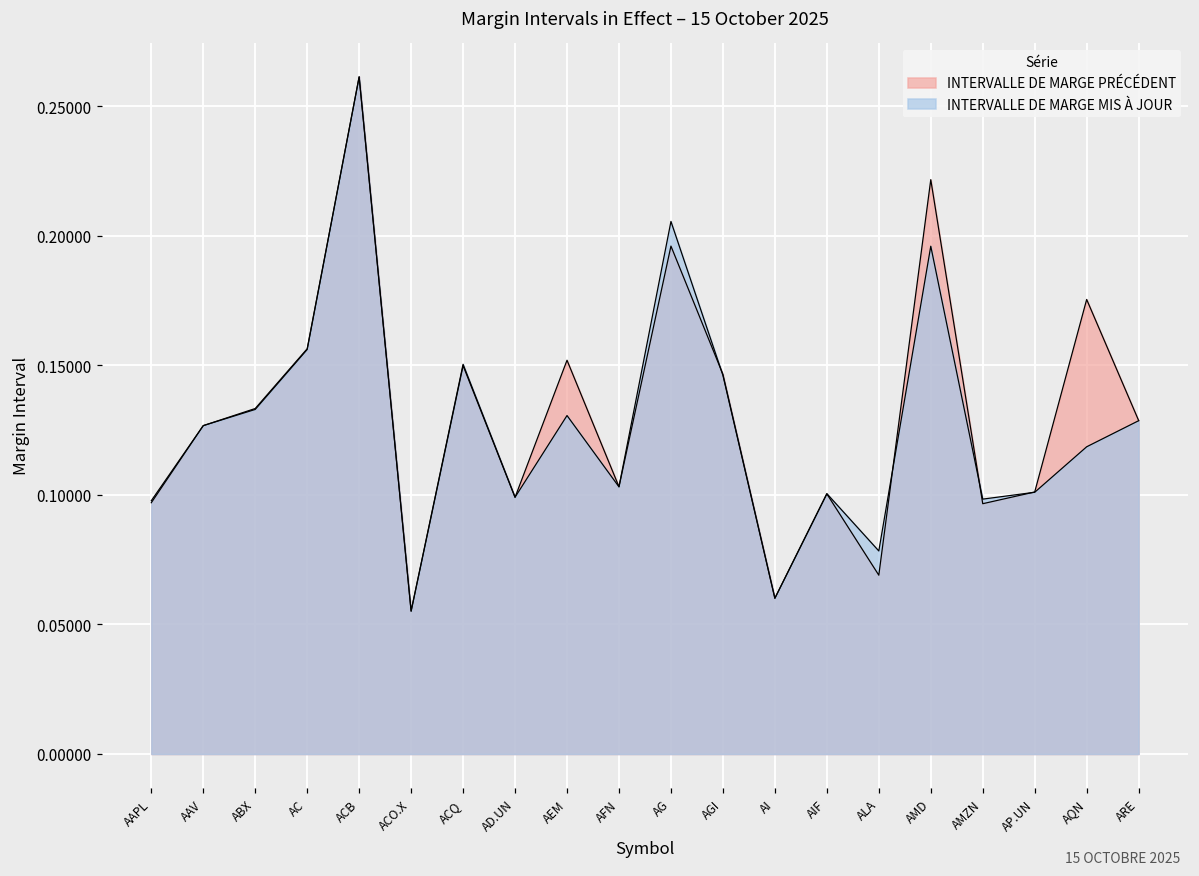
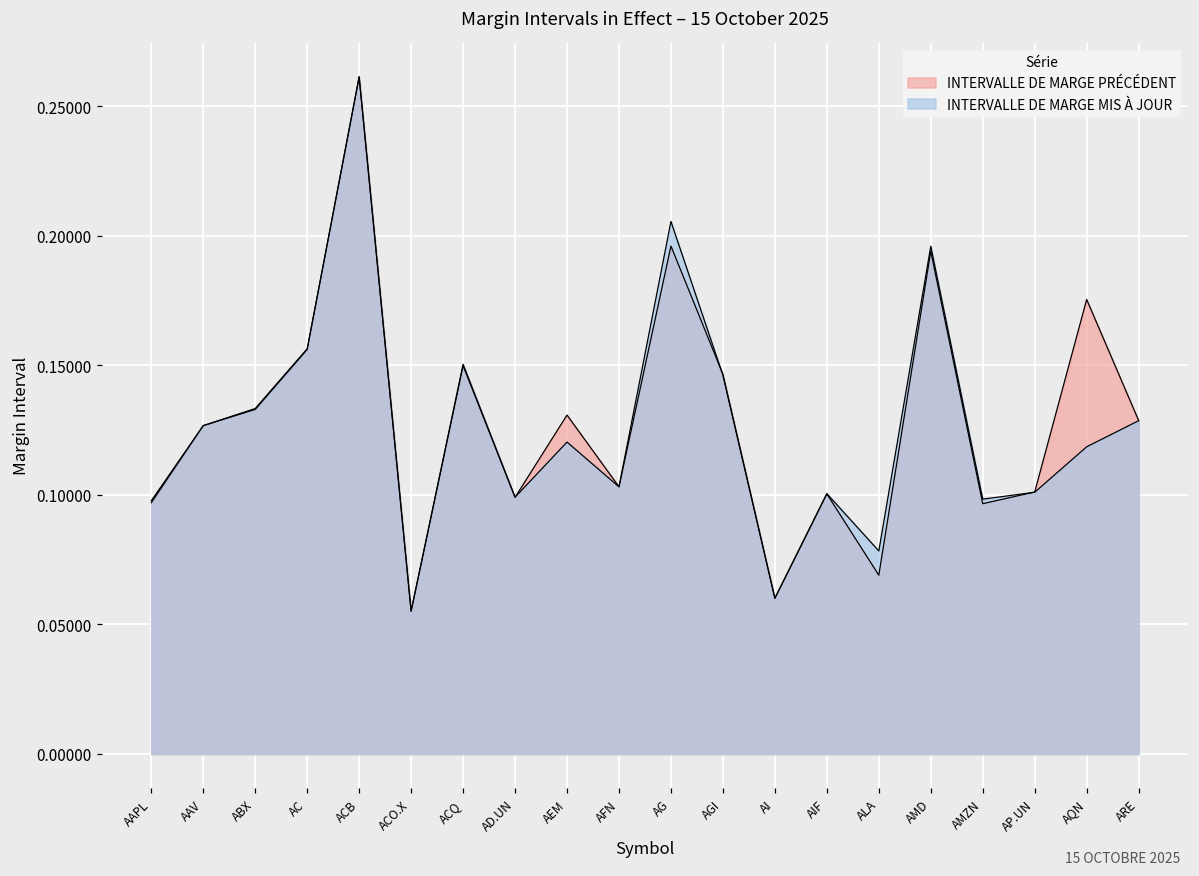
INTERVALLE DE MARGE PRÉCÉDENT, AEM: 0.152 -> 0.131
INTERVALLE DE MARGE MIS À JOUR, AEM: 0.131 -> 0.120
INTERVALLE DE MARGE PRÉCÉDENT, AMD: 0.222 -> 0.194
